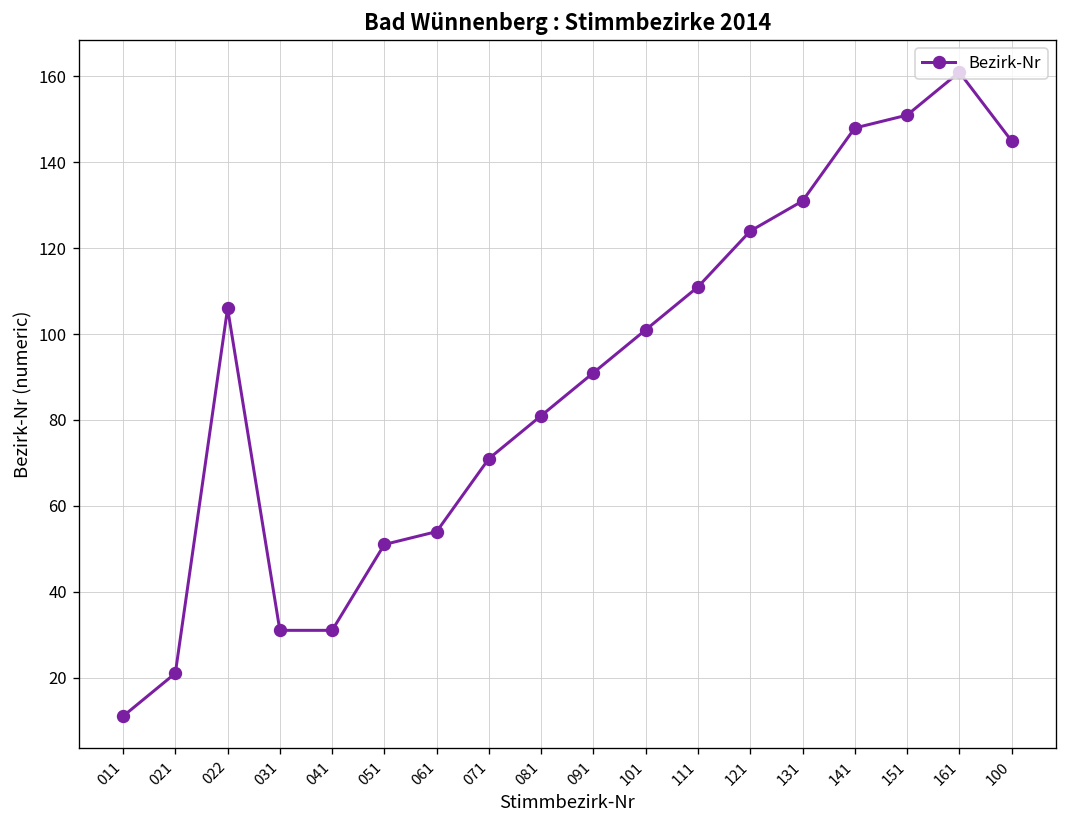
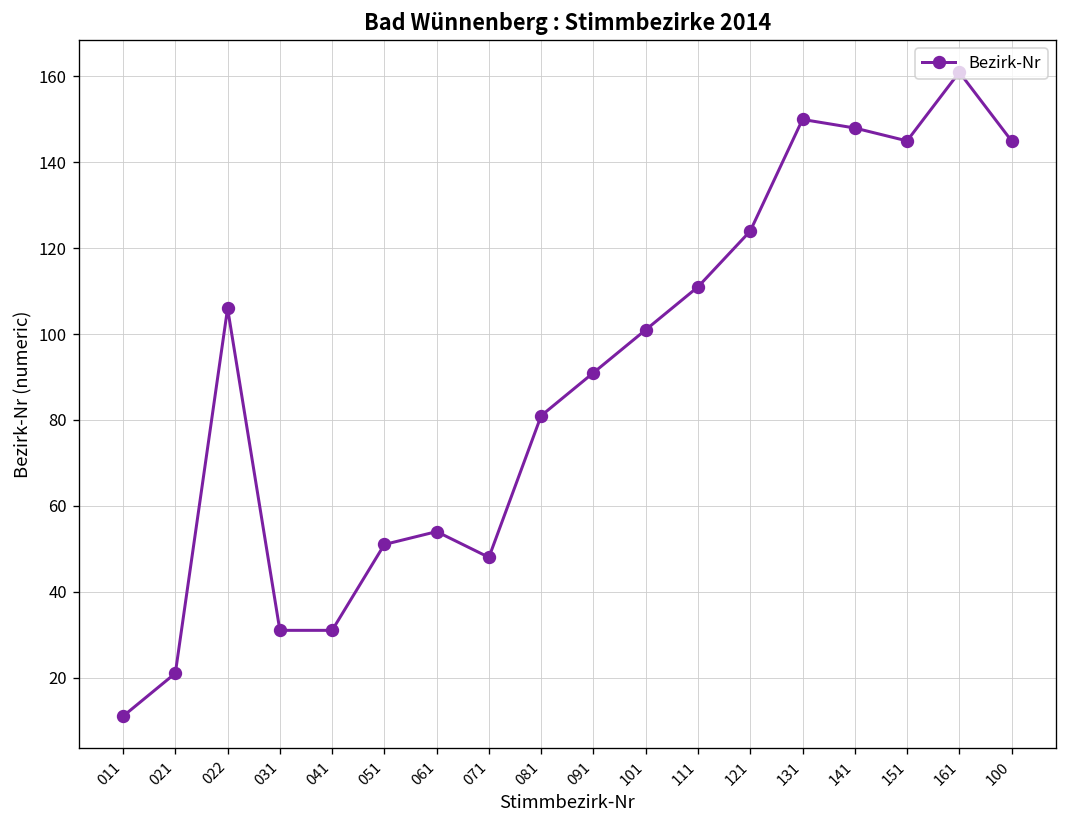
071: 71 -> 48
131: 131 -> 150
151: 151 -> 145
